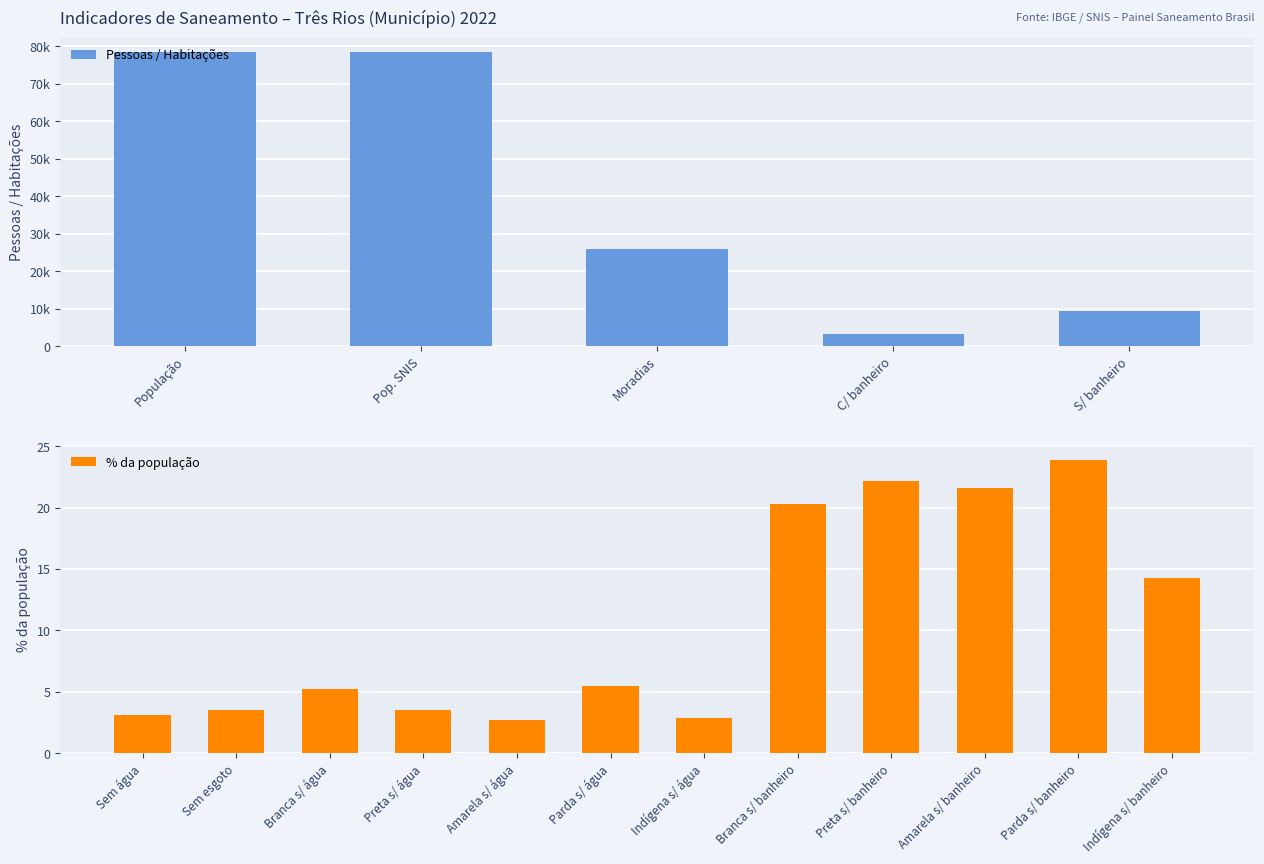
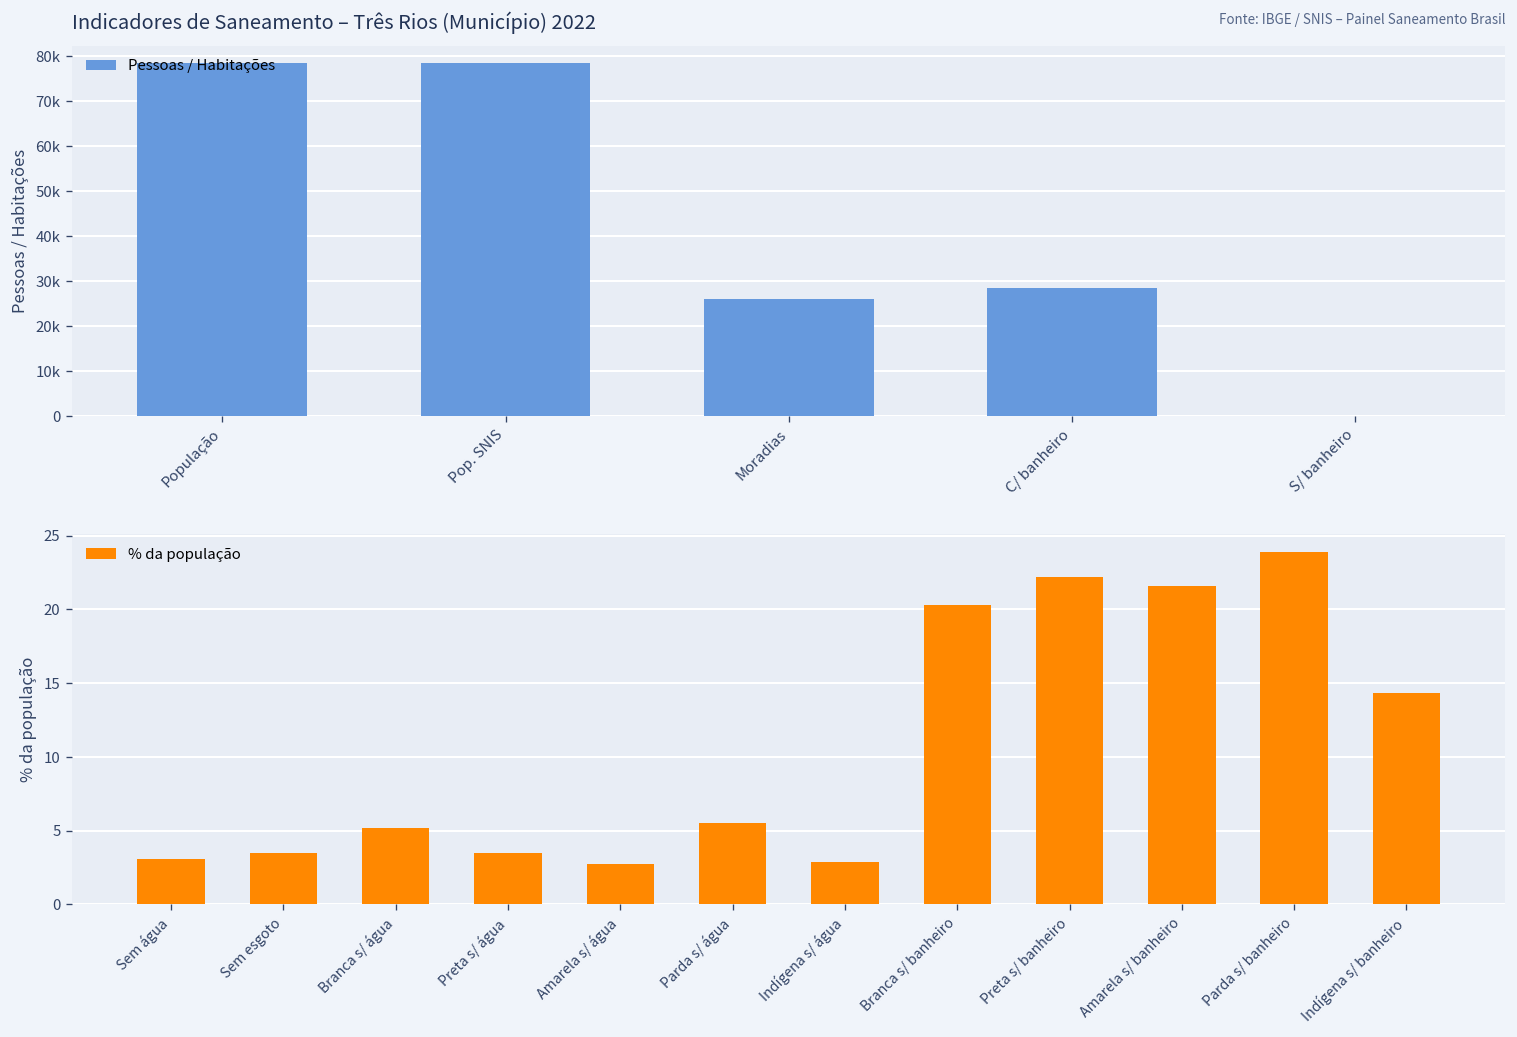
Indicadores de Saneamento – Três Rios (Município) 2022, C/ banheiro: 3000 -> 28000
Indicadores de Saneamento – Três Rios (Município) 2022, S/ banheiro: 9000 -> 0
